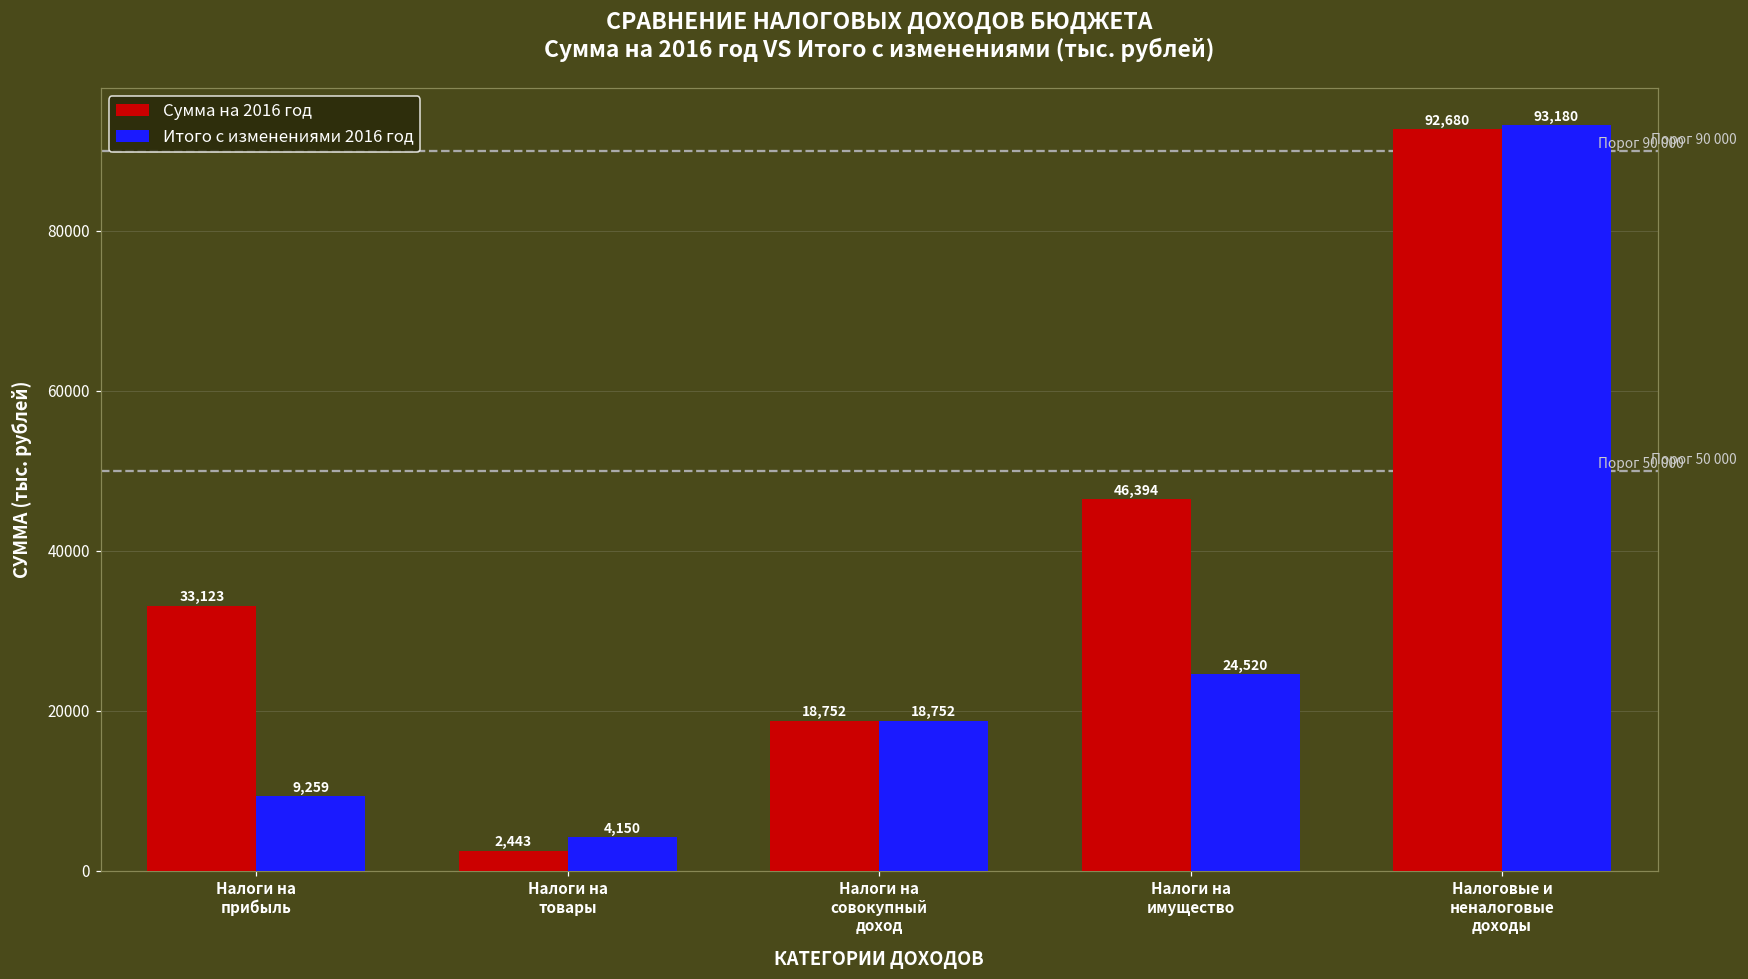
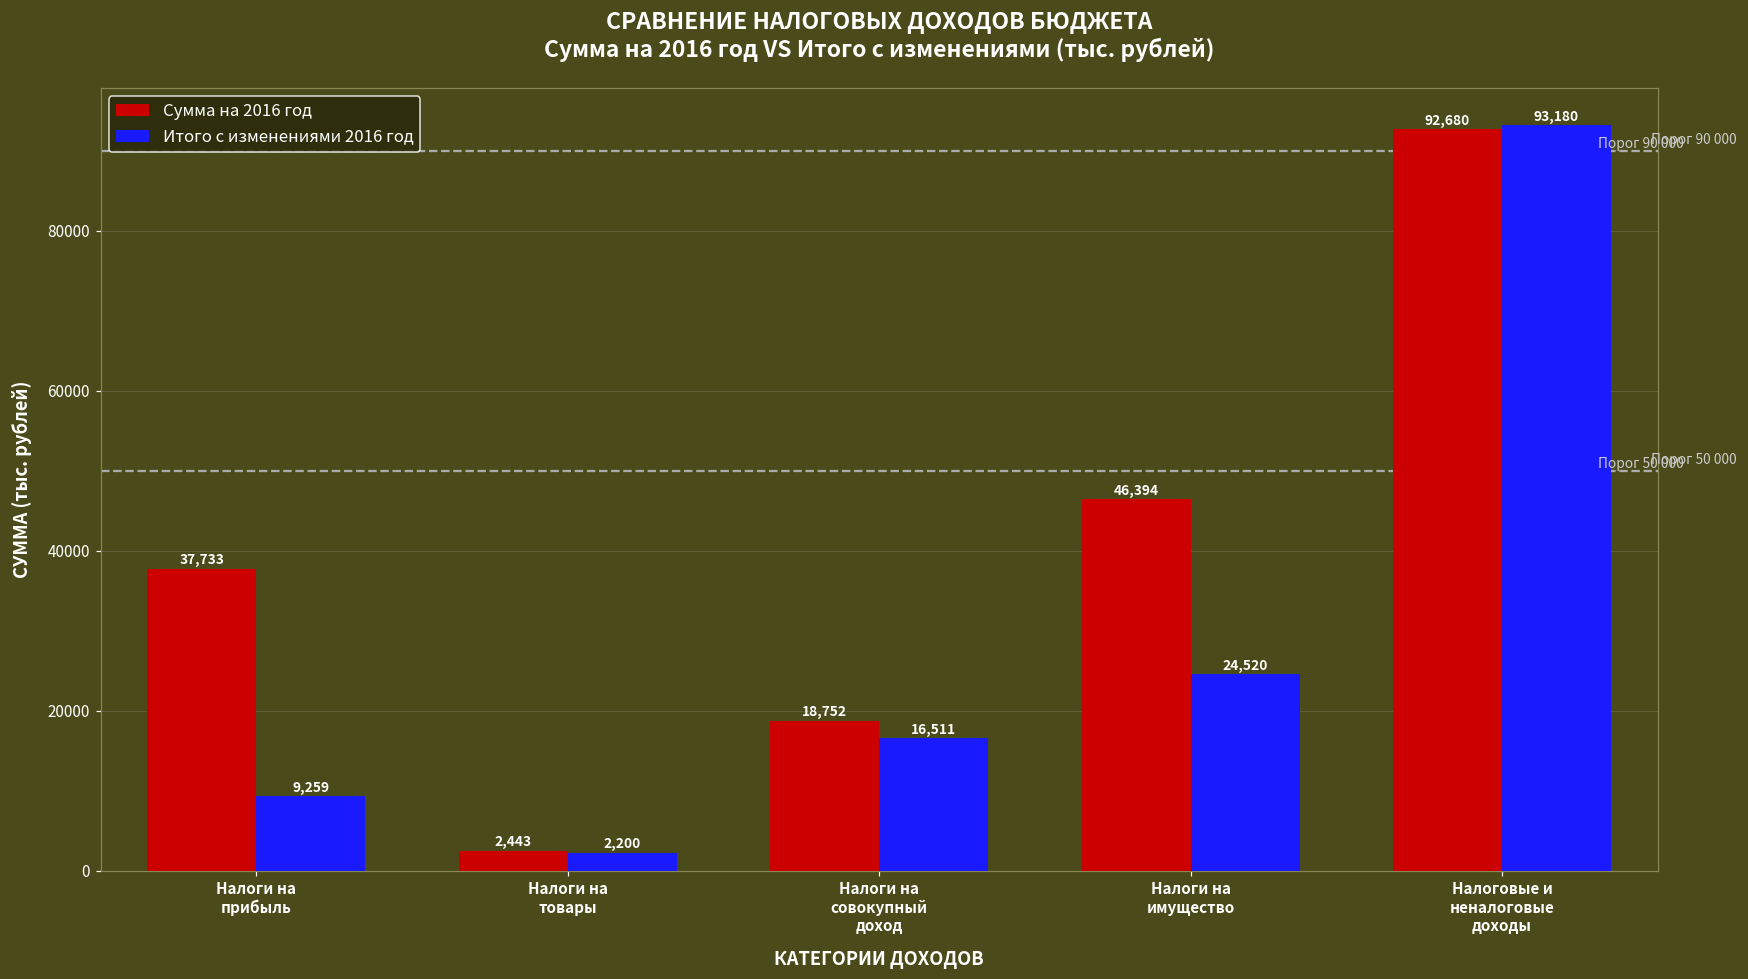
Сумма на 2016 год, Налоги на прибыль: 33,123 -> 37,733
Итого с изменениями 2016 год, Налоги на товары: 4,150 -> 2,200
Итого с изменениями 2016 год, Налоги на совокупный доход: 18,752 -> 16,511
